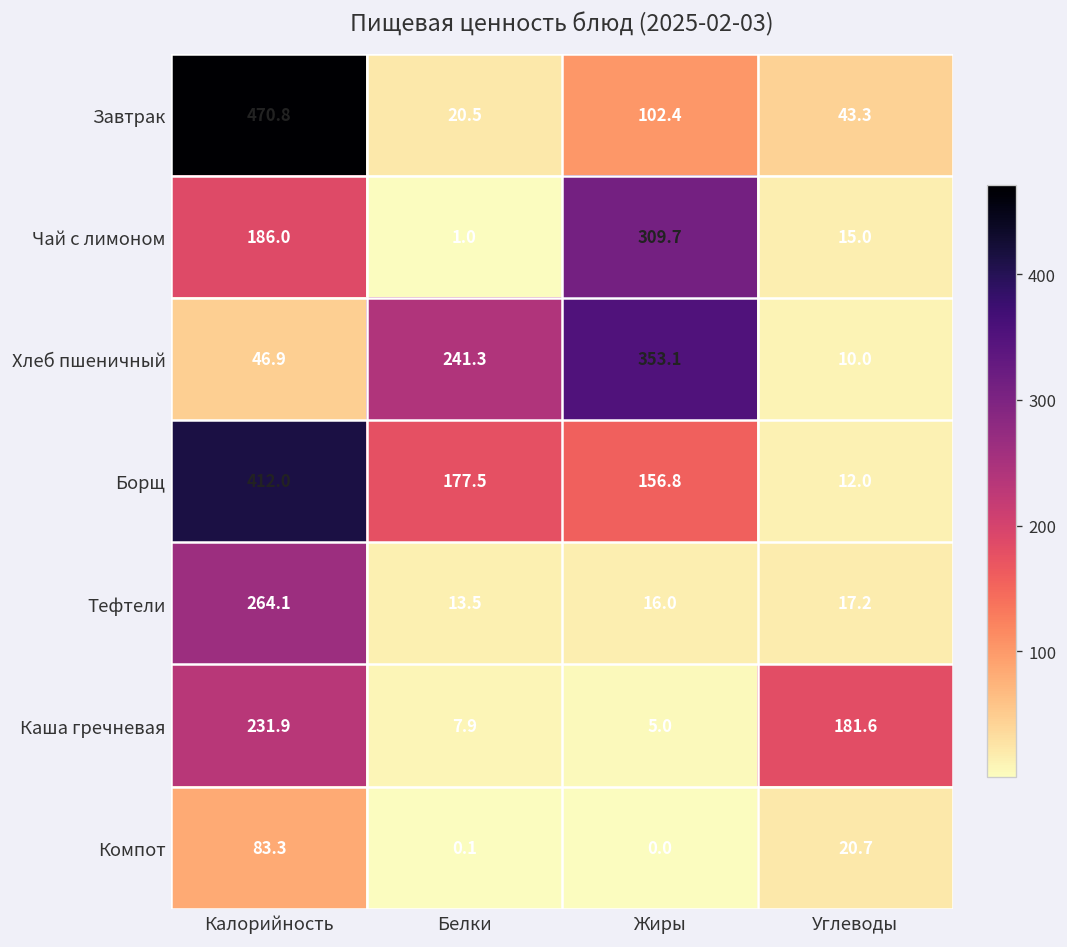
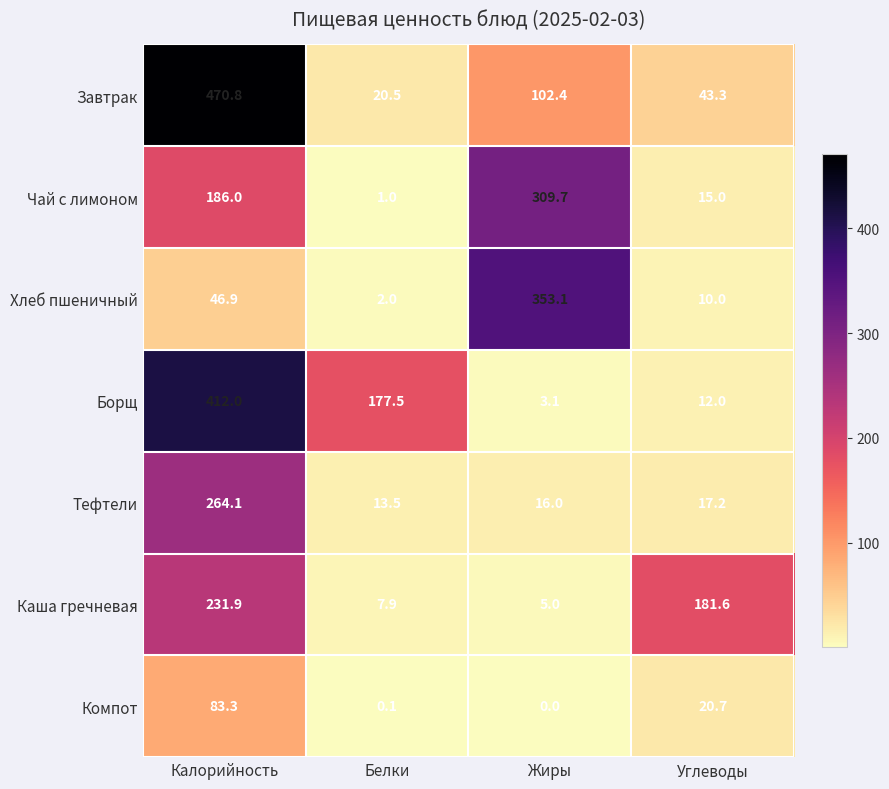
Хлеб пшеничный, Белки: 241.3 -> 2.0
Борщ, Жиры: 156.8 -> 3.1
